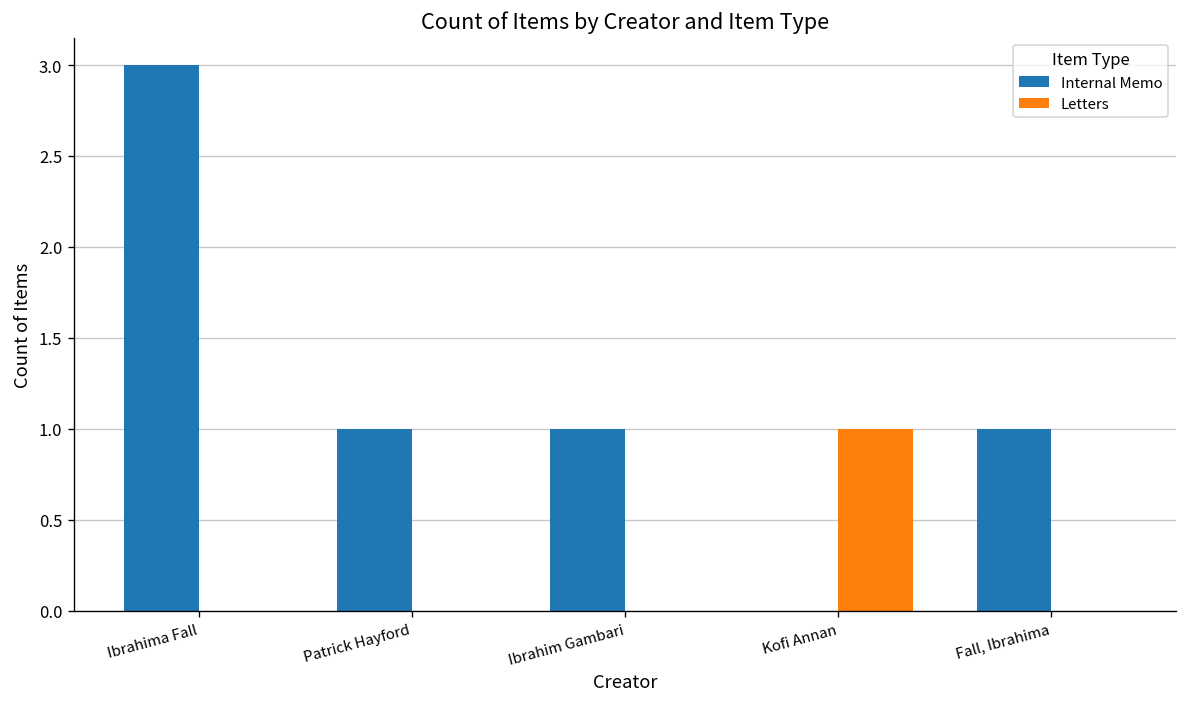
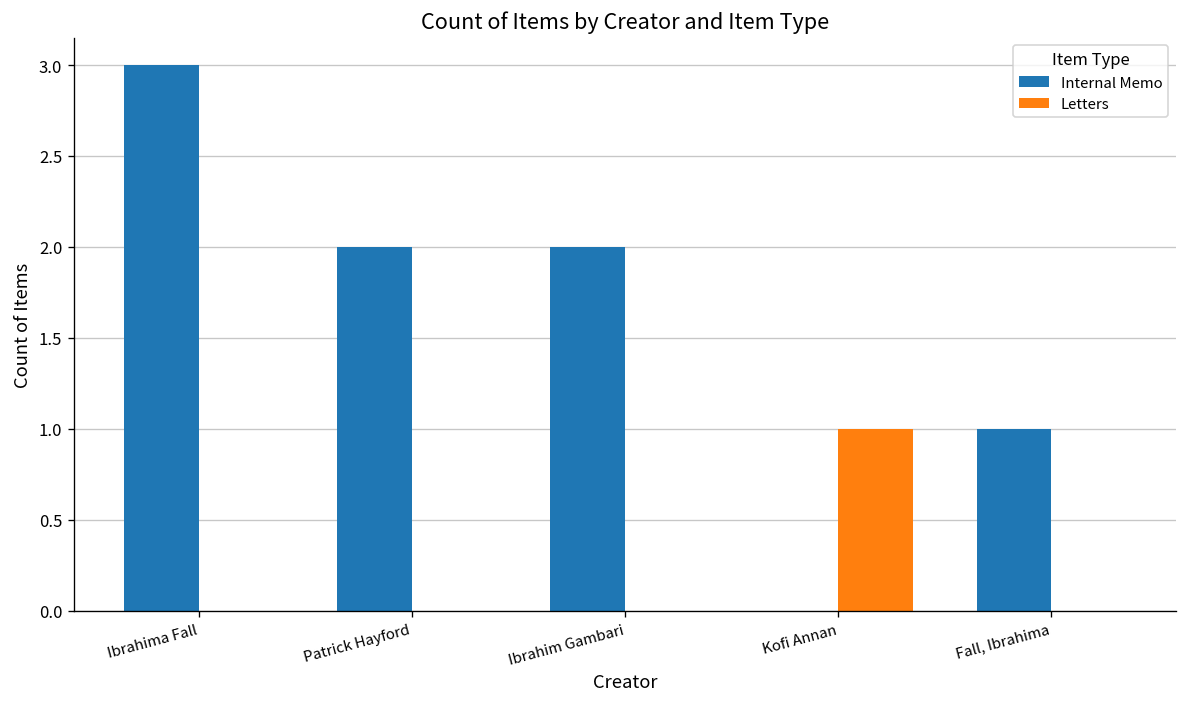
Internal Memo, Patrick Hayford: 1 -> 2
Internal Memo, Ibrahim Gambari: 1 -> 2
